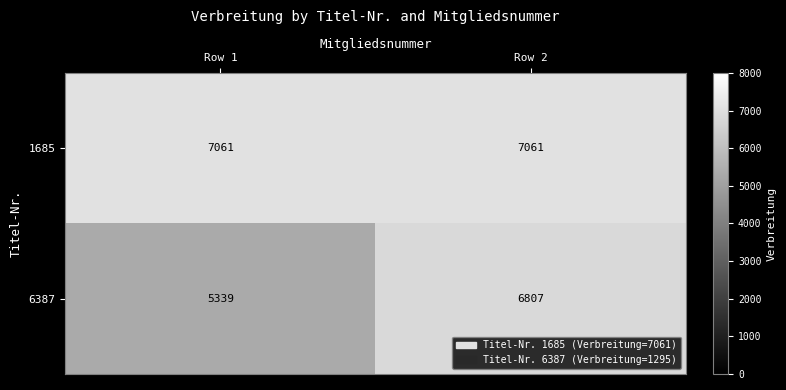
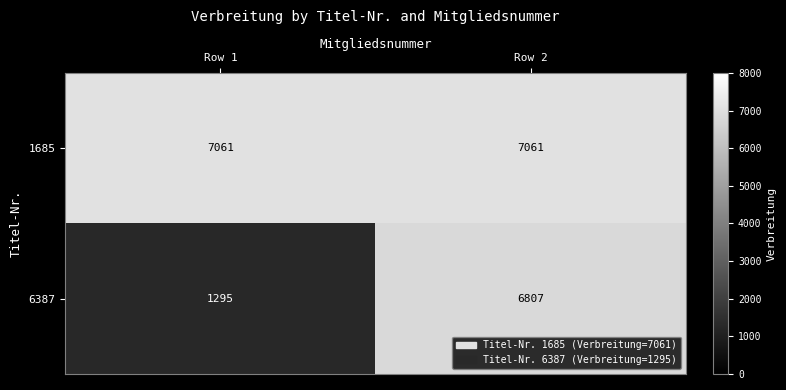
6387, Row 1: 5339 -> 1295
